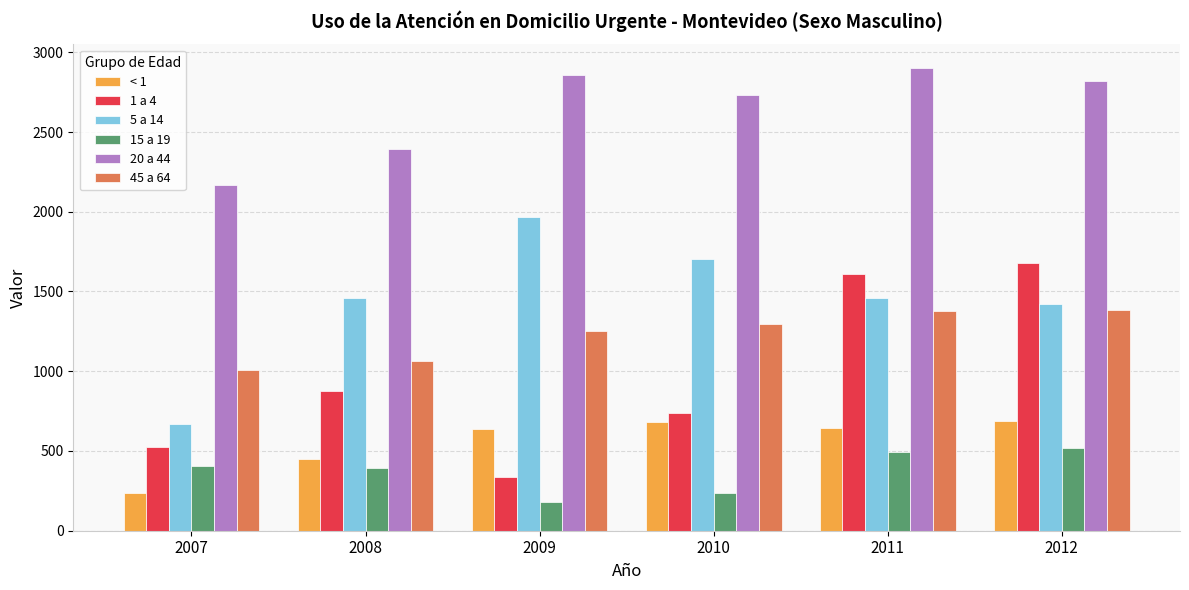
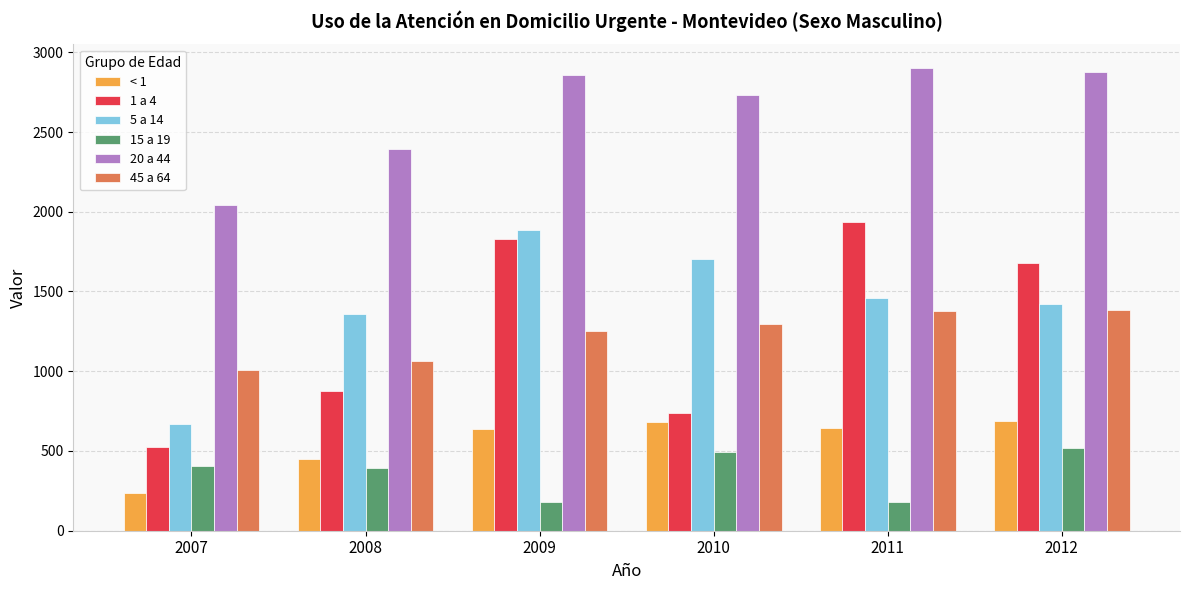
20 a 44, 2007: 2170 -> 2040
5 a 14, 2008: 1460 -> 1360
1 a 4, 2009: 340 -> 1830
5 a 14, 2009: 1960 -> 1890
15 a 19, 2010: 240 -> 500
1 a 4, 2011: 1610 -> 1930
15 a 19, 2011: 500 -> 180
20 a 44, 2012: 2820 -> 2870
